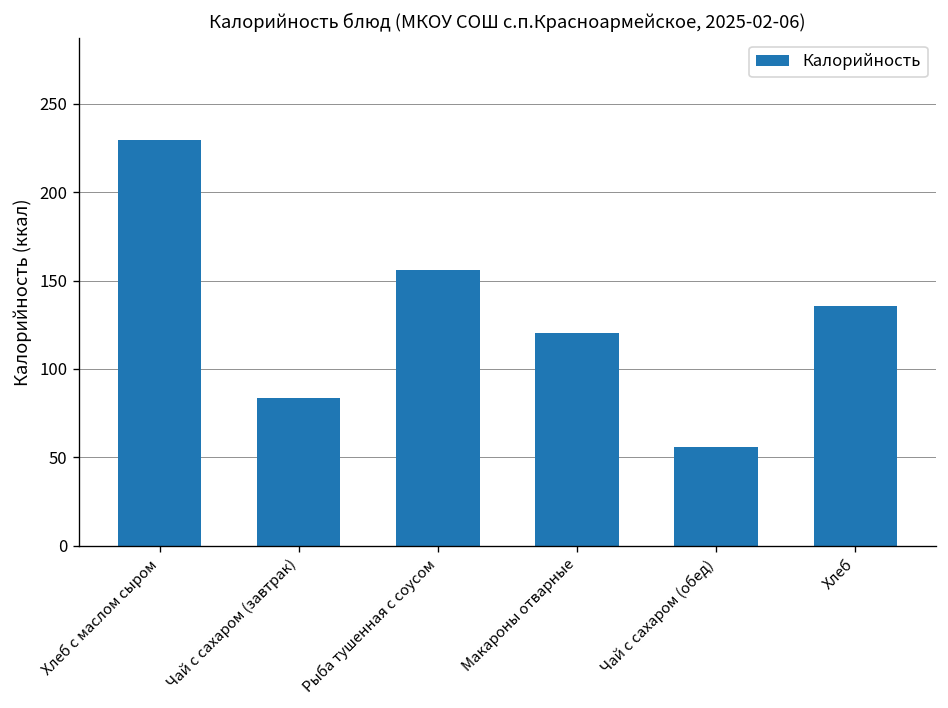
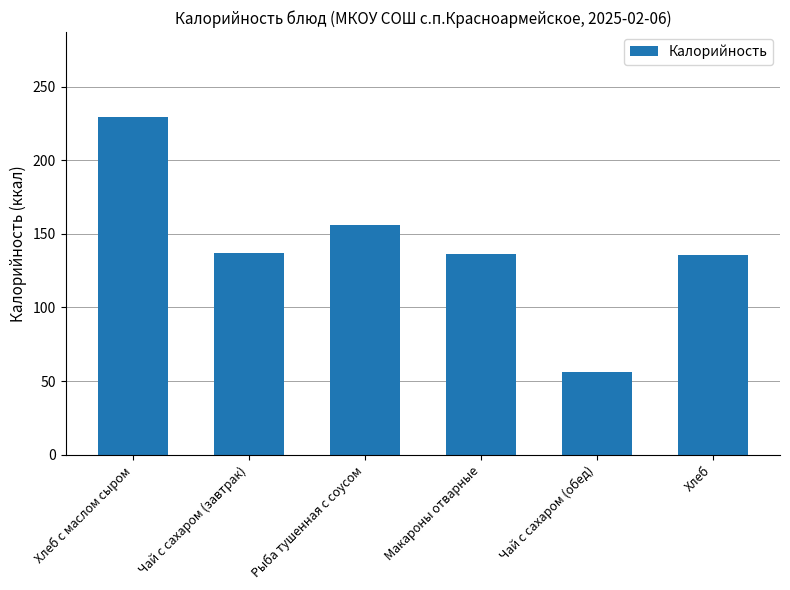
Чай с сахаром (завтрак): 83 -> 137
Макароны отварные: 120 -> 136
